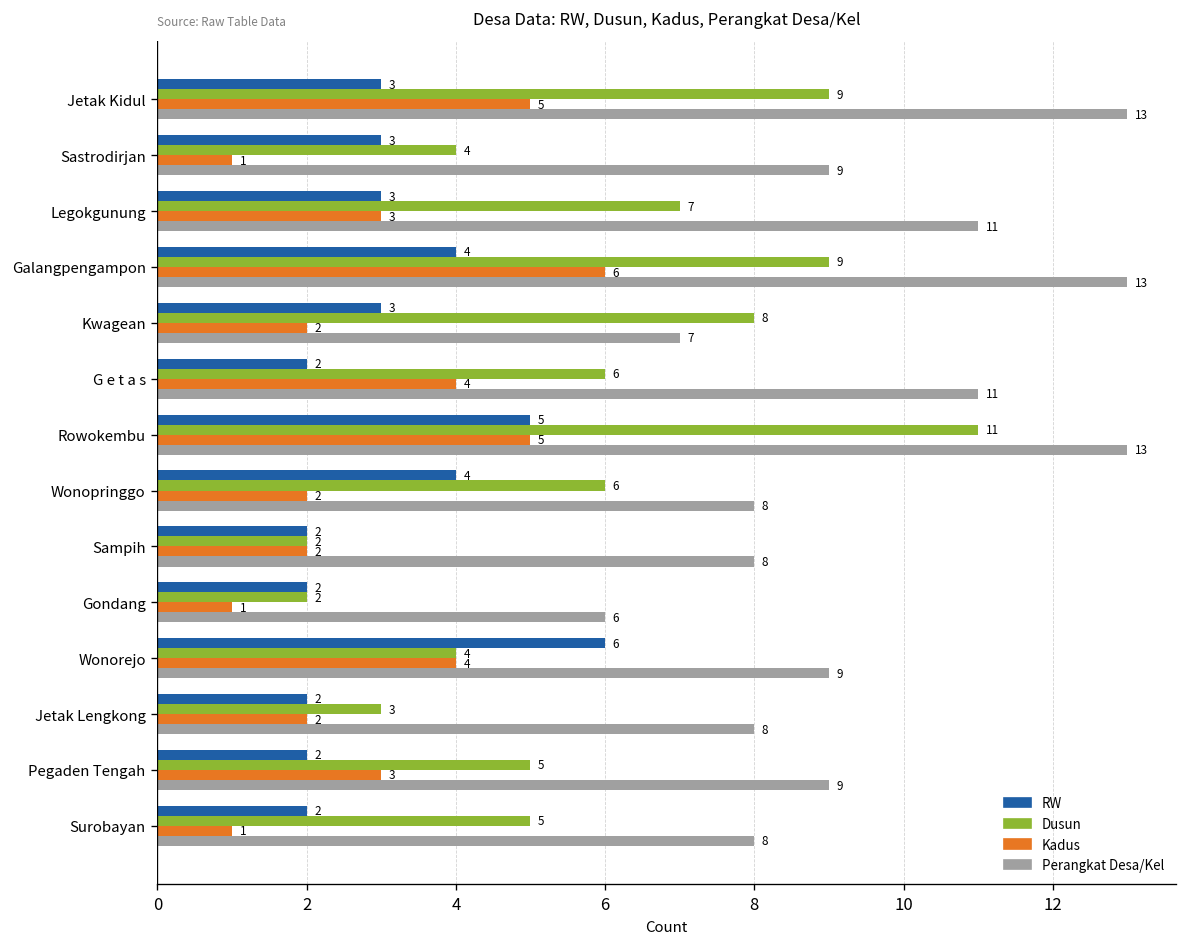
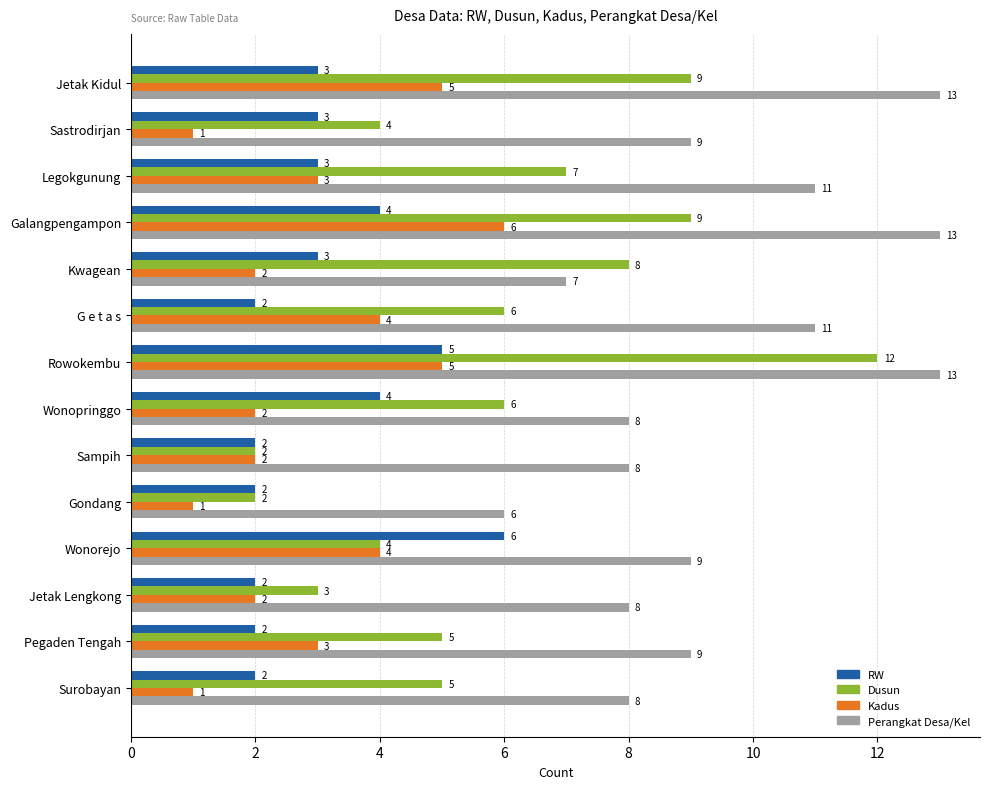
Dusun, Rowokembu: 11 -> 12
